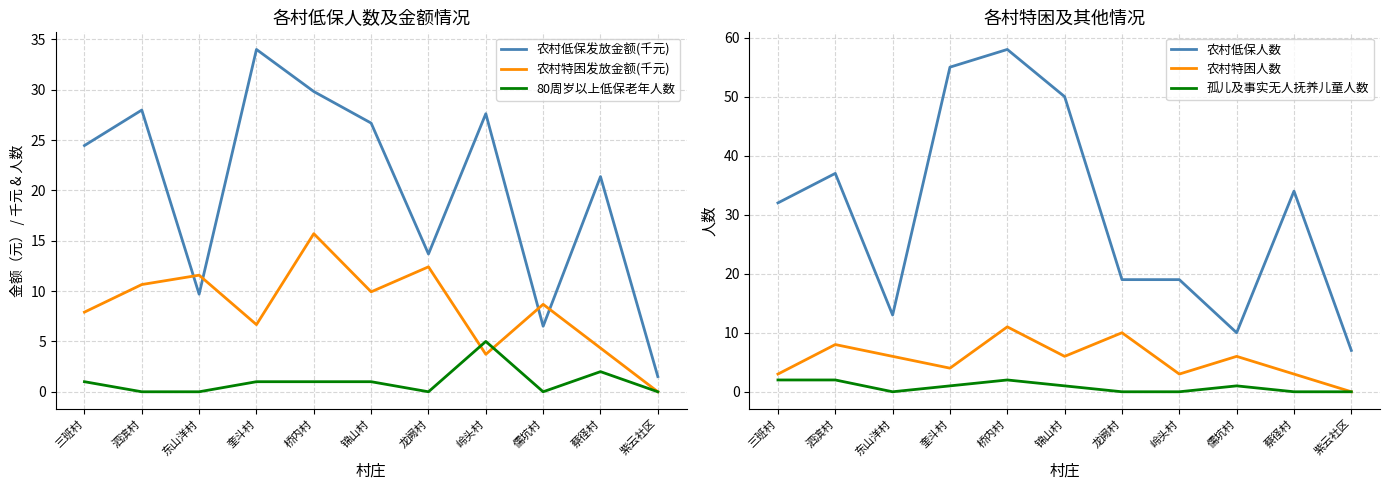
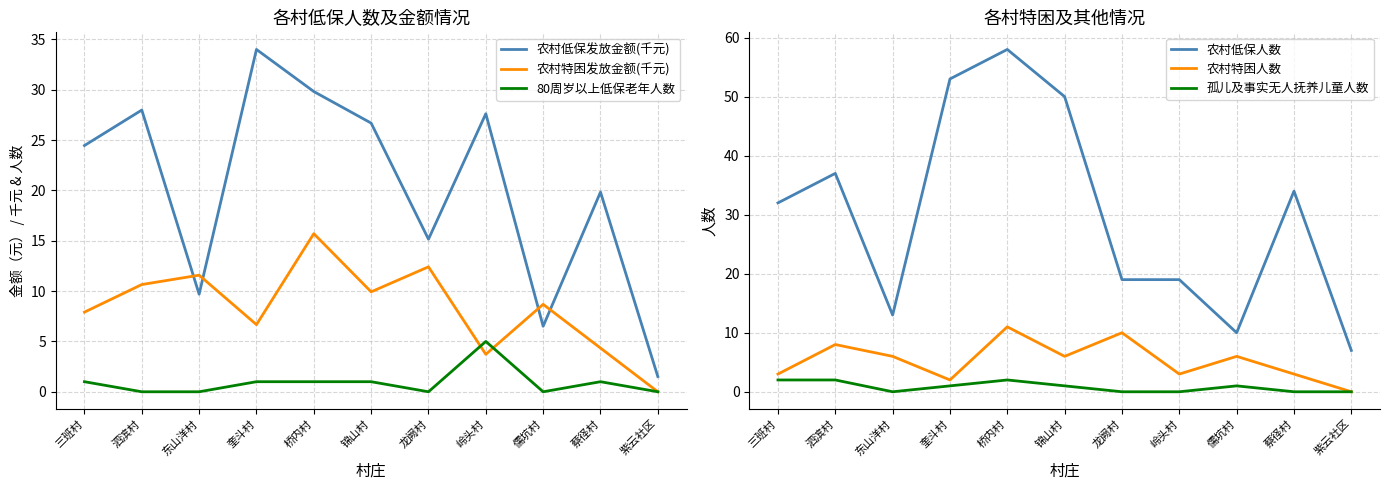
各村低保人数及金额情况, 农村低保发放金额(千元), 龙阙村: 13.7 -> 15.2
各村低保人数及金额情况, 农村低保发放金额(千元), 蔡径村: 21.4 -> 19.8
各村低保人数及金额情况, 80周岁以上低保老年人数, 蔡径村: 2 -> 1
各村特困及其他情况, 农村低保人数, 奎斗村: 55 -> 53
各村特困及其他情况, 农村特困人数, 奎斗村: 4 -> 2
